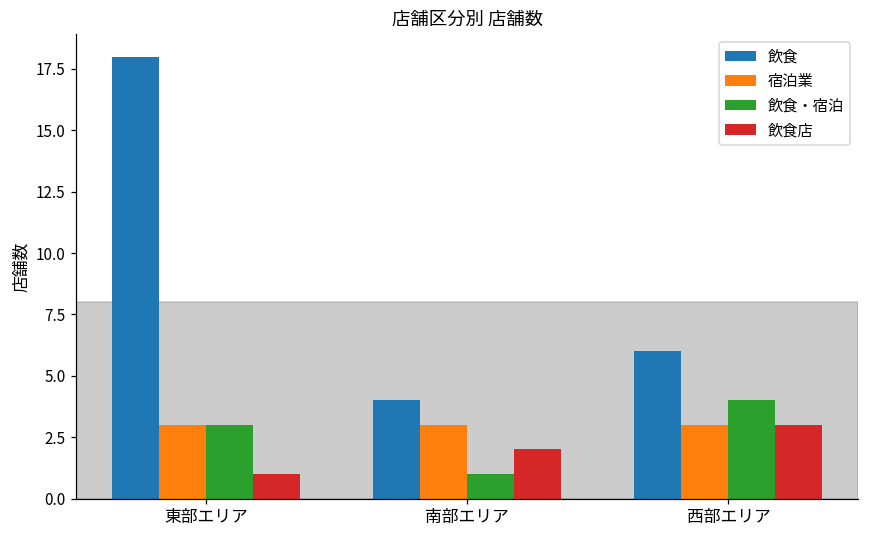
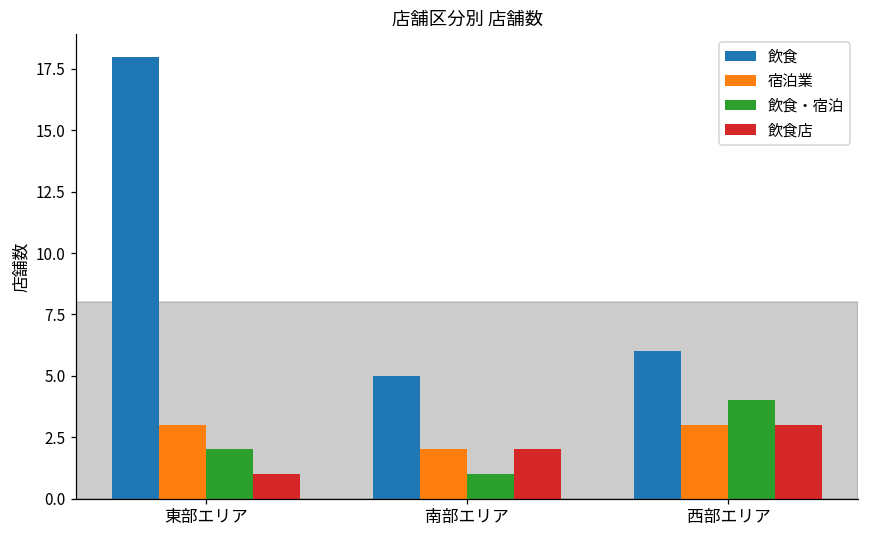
飲食・宿泊, 東部エリア: 3 -> 2
飲食, 南部エリア: 4 -> 5
宿泊業, 南部エリア: 3 -> 2
